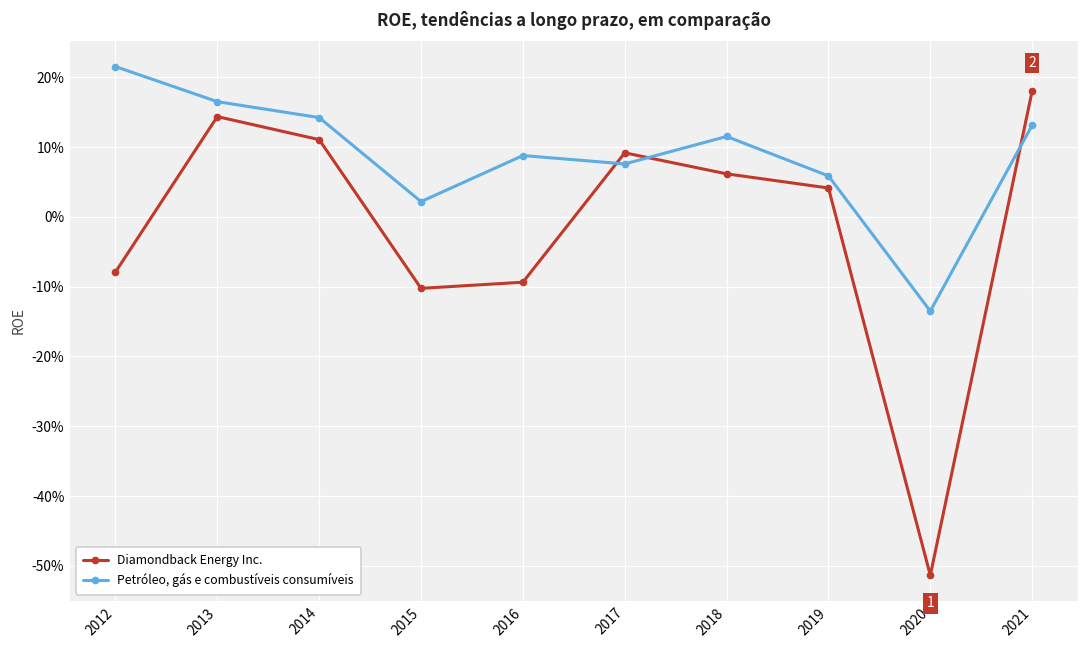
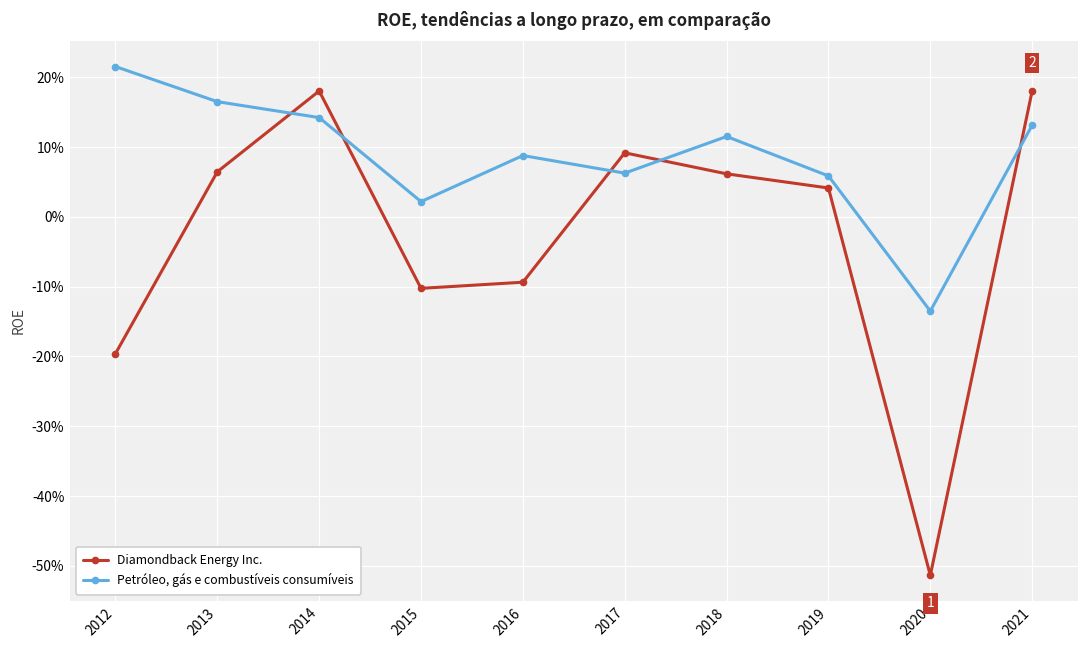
Diamondback Energy Inc., 2012: -8% -> -20%
Diamondback Energy Inc., 2013: 14% -> 6%
Diamondback Energy Inc., 2014: 11% -> 18%
Petróleo, gás e combustíveis consumíveis, 2017: 8% -> 6%
